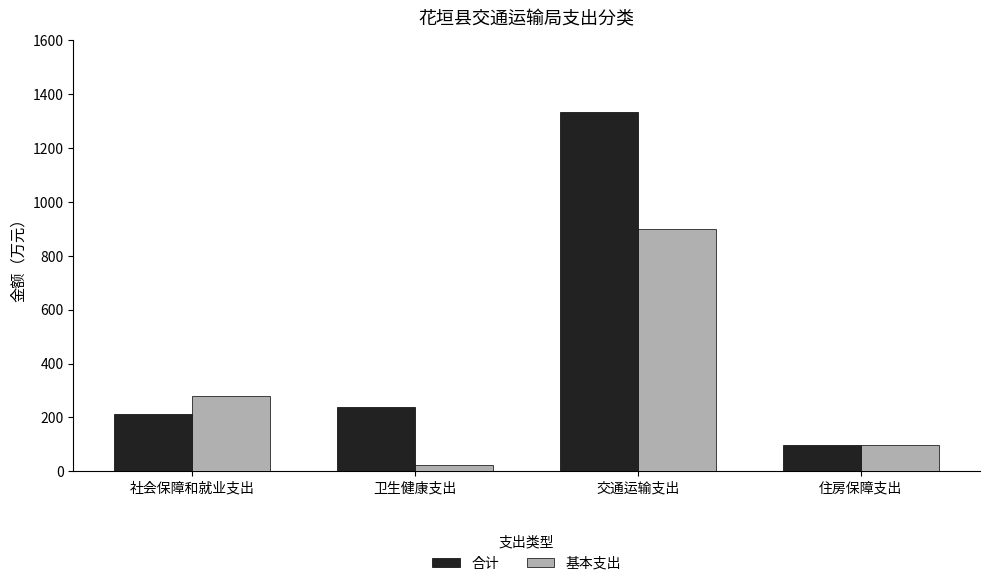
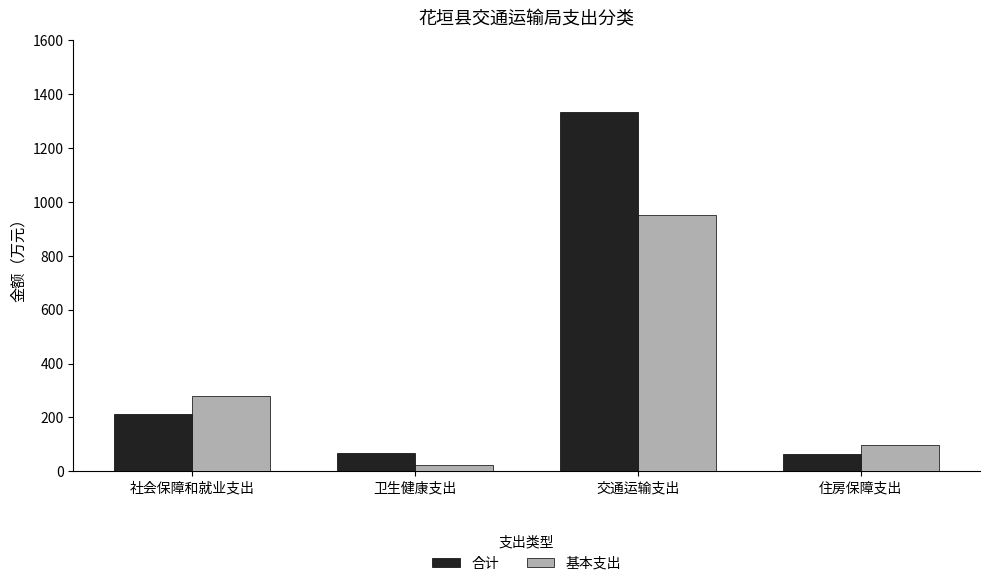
合计, 卫生健康支出: 240 -> 70
基本支出, 交通运输支出: 900 -> 950
合计, 住房保障支出: 100 -> 60
